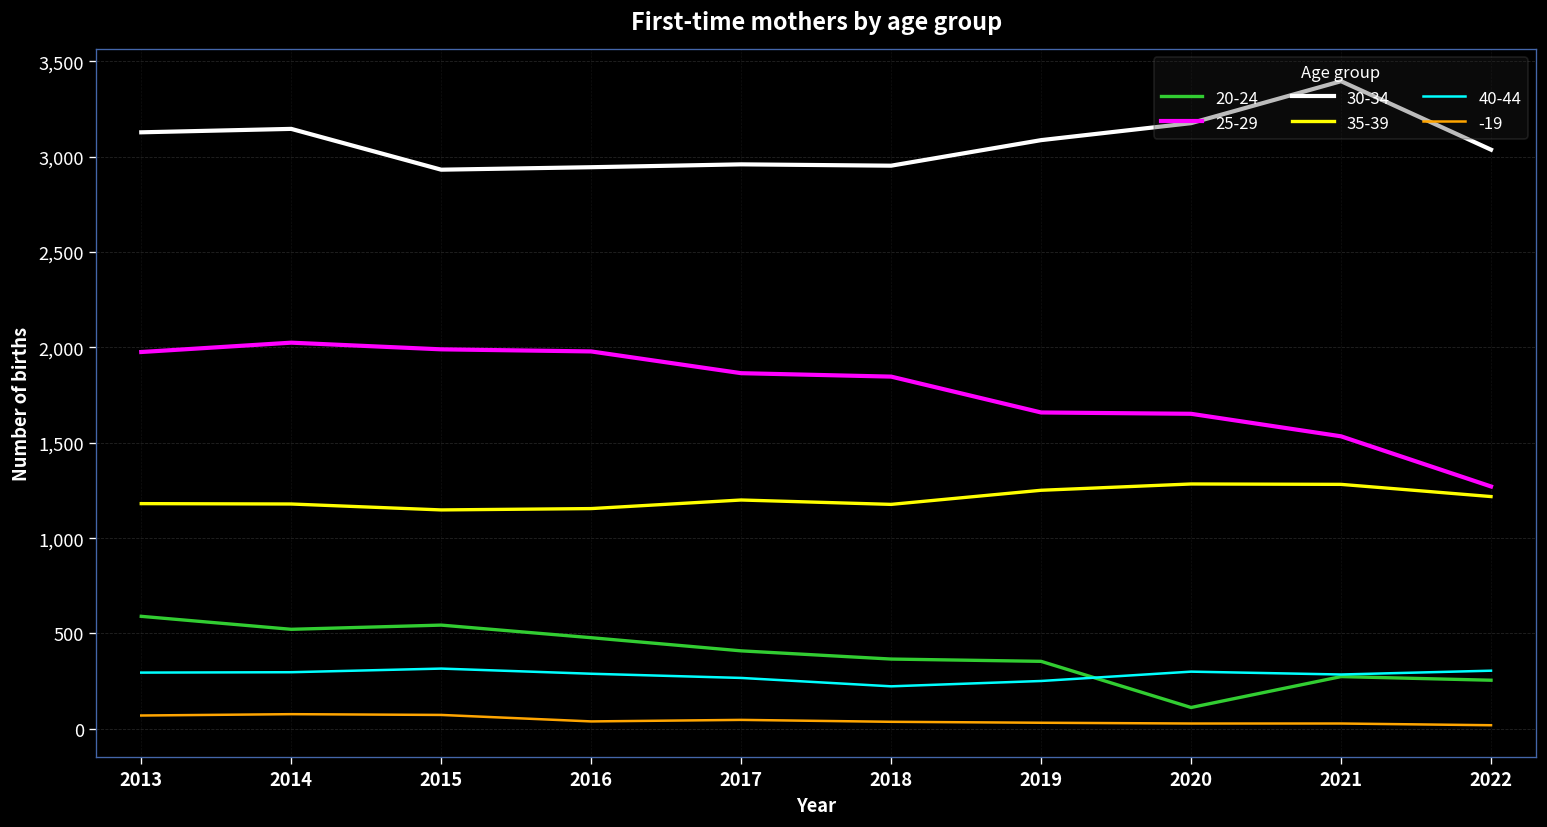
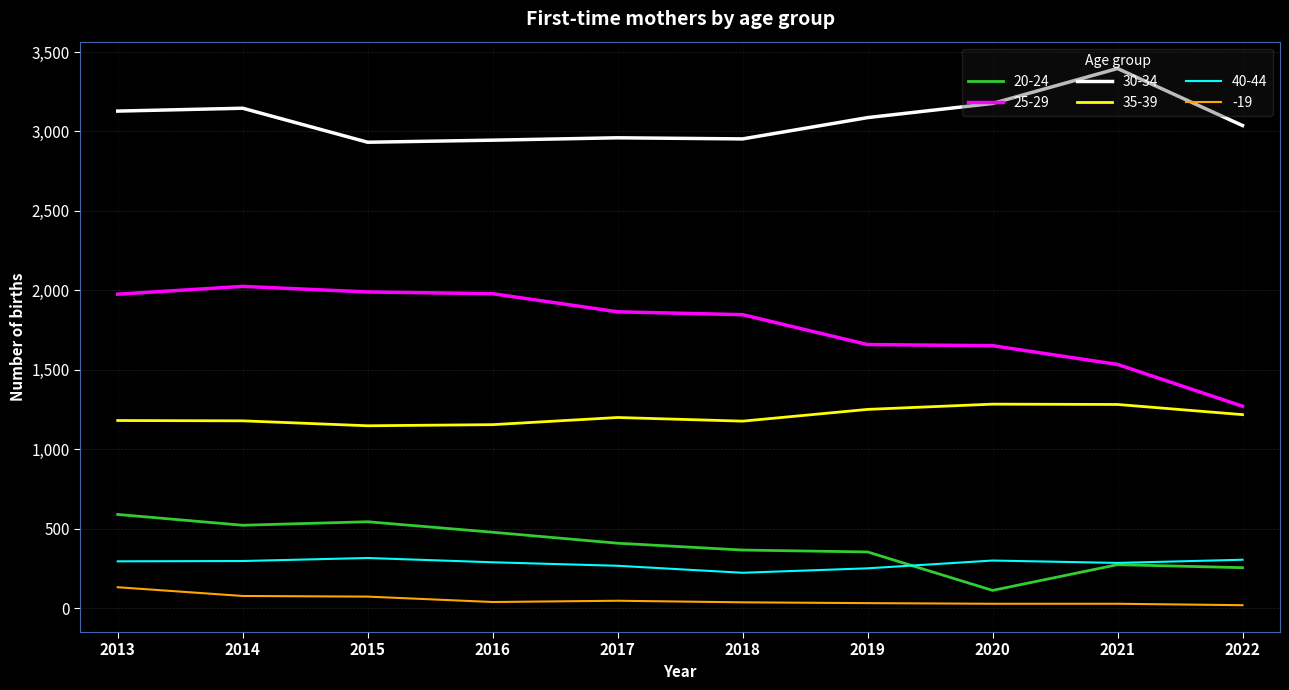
-19, 2013: 70 -> 130
